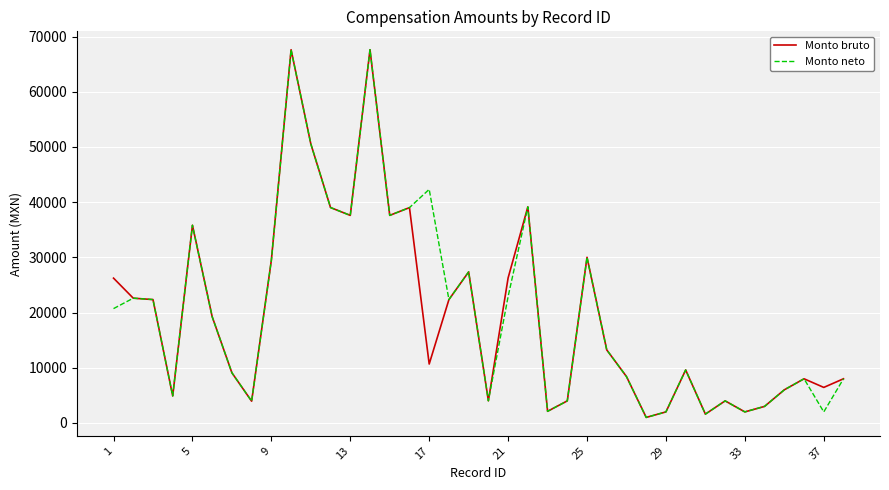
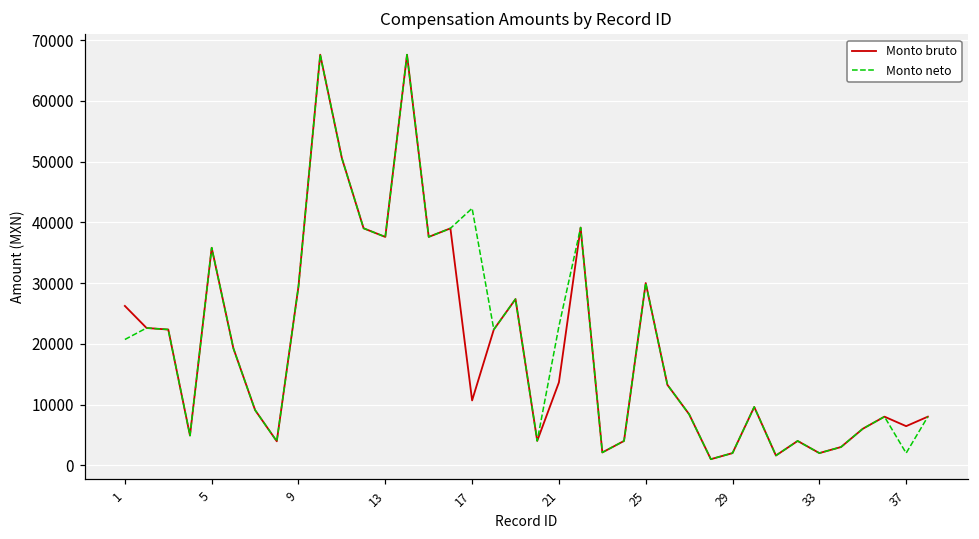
Monto bruto, 21: 26000 -> 14000
